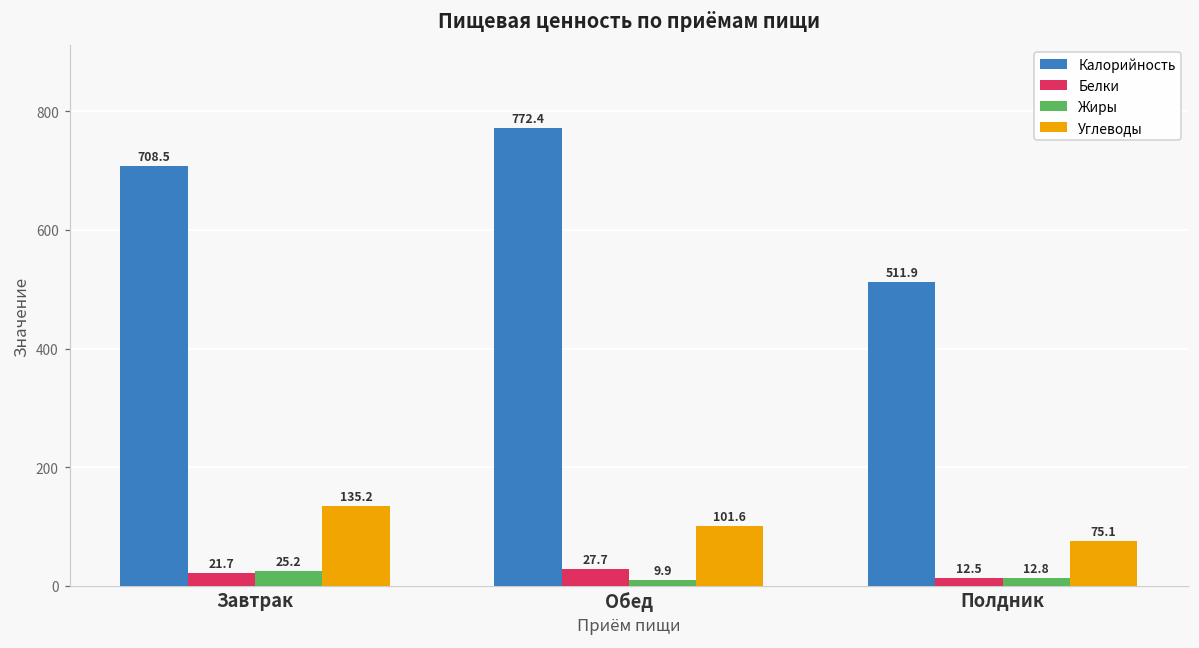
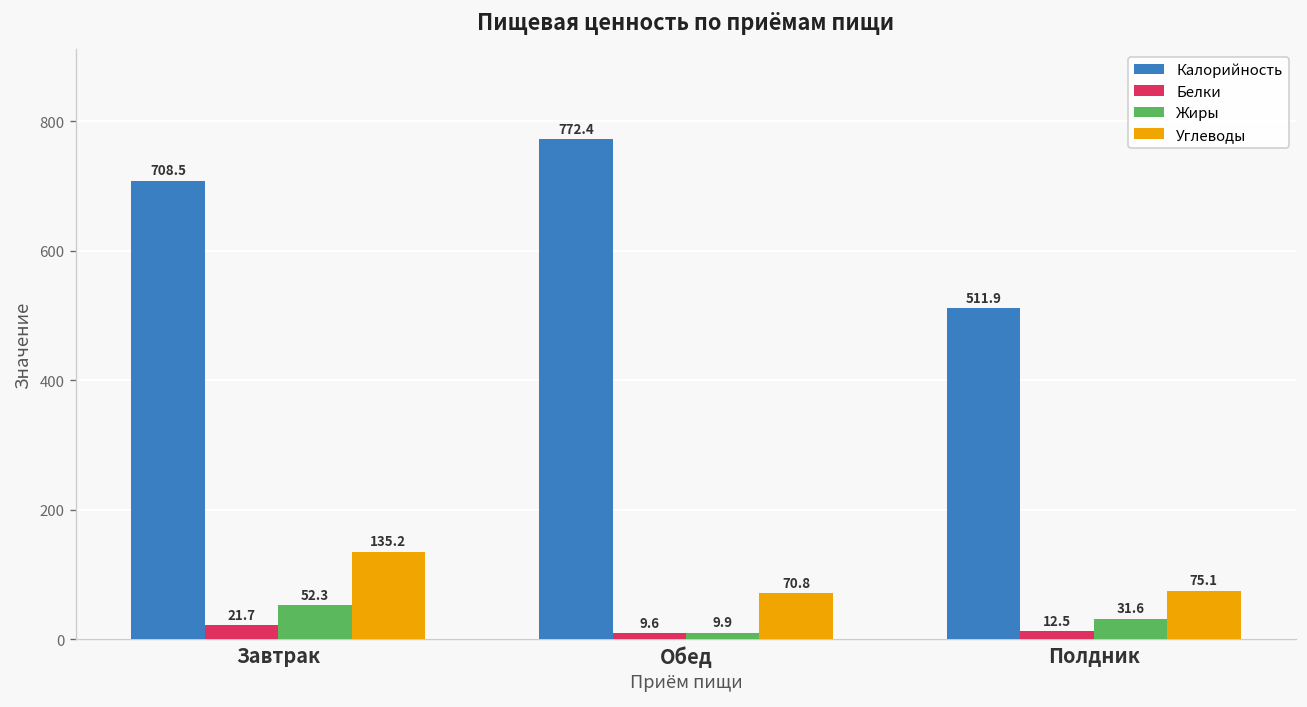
Жиры, Завтрак: 25.2 -> 52.3
Белки, Обед: 27.7 -> 9.6
Углеводы, Обед: 101.6 -> 70.8
Жиры, Полдник: 12.8 -> 31.6
